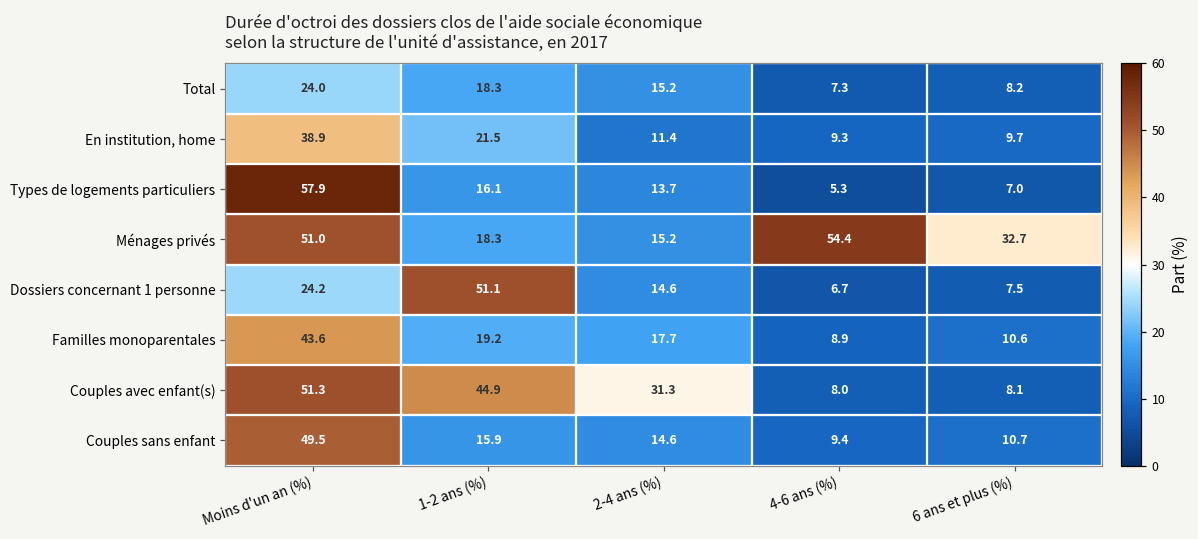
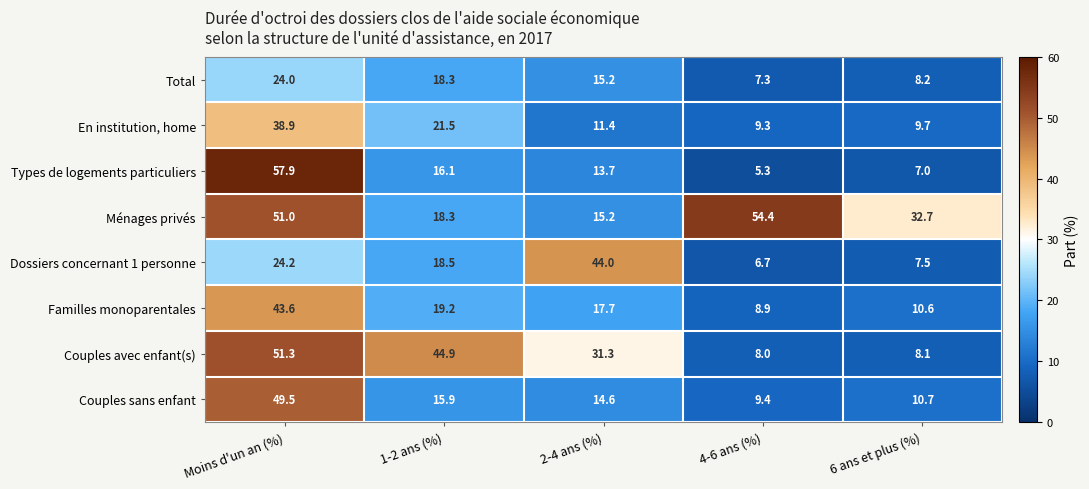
Dossiers concernant 1 personne, 1-2 ans (%): 51.1 -> 18.5
Dossiers concernant 1 personne, 2-4 ans (%): 14.6 -> 44.0
